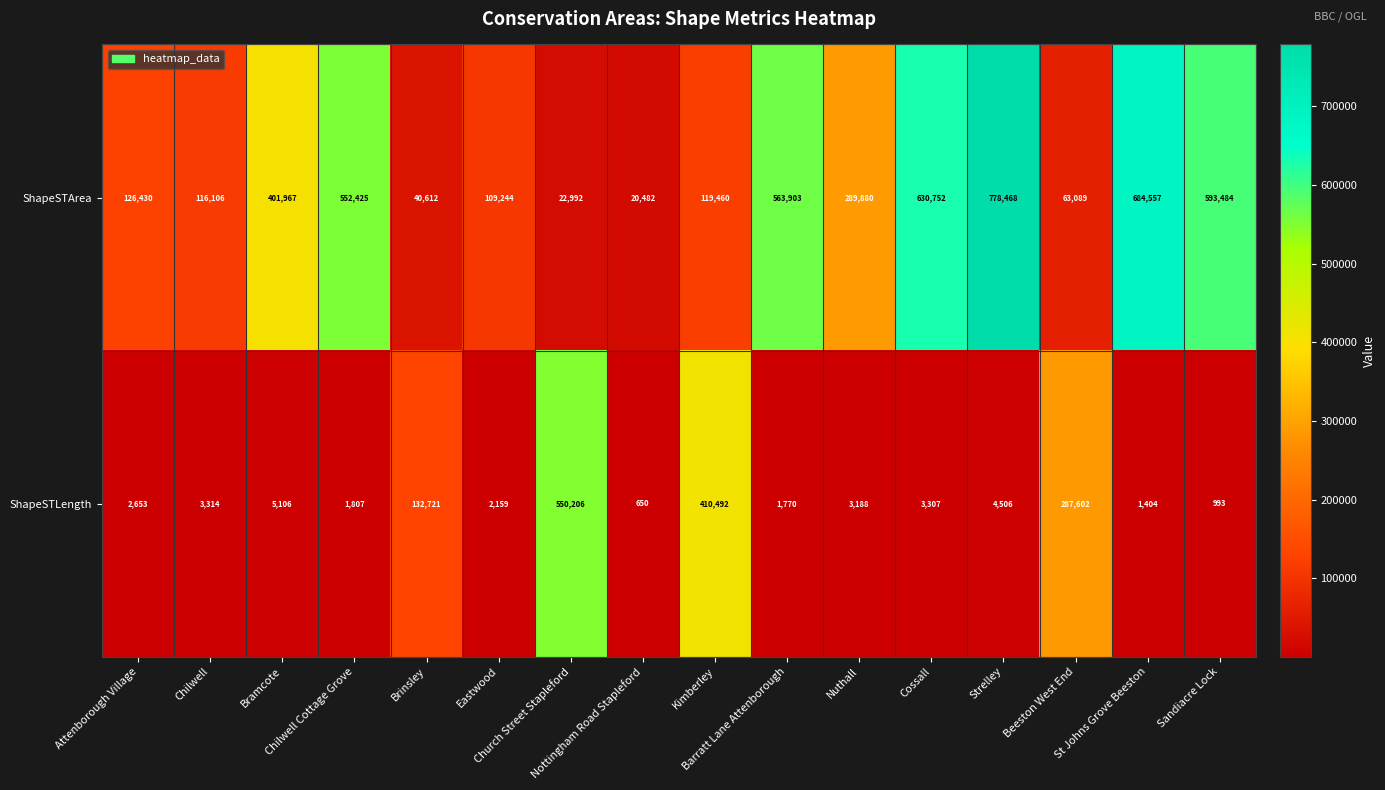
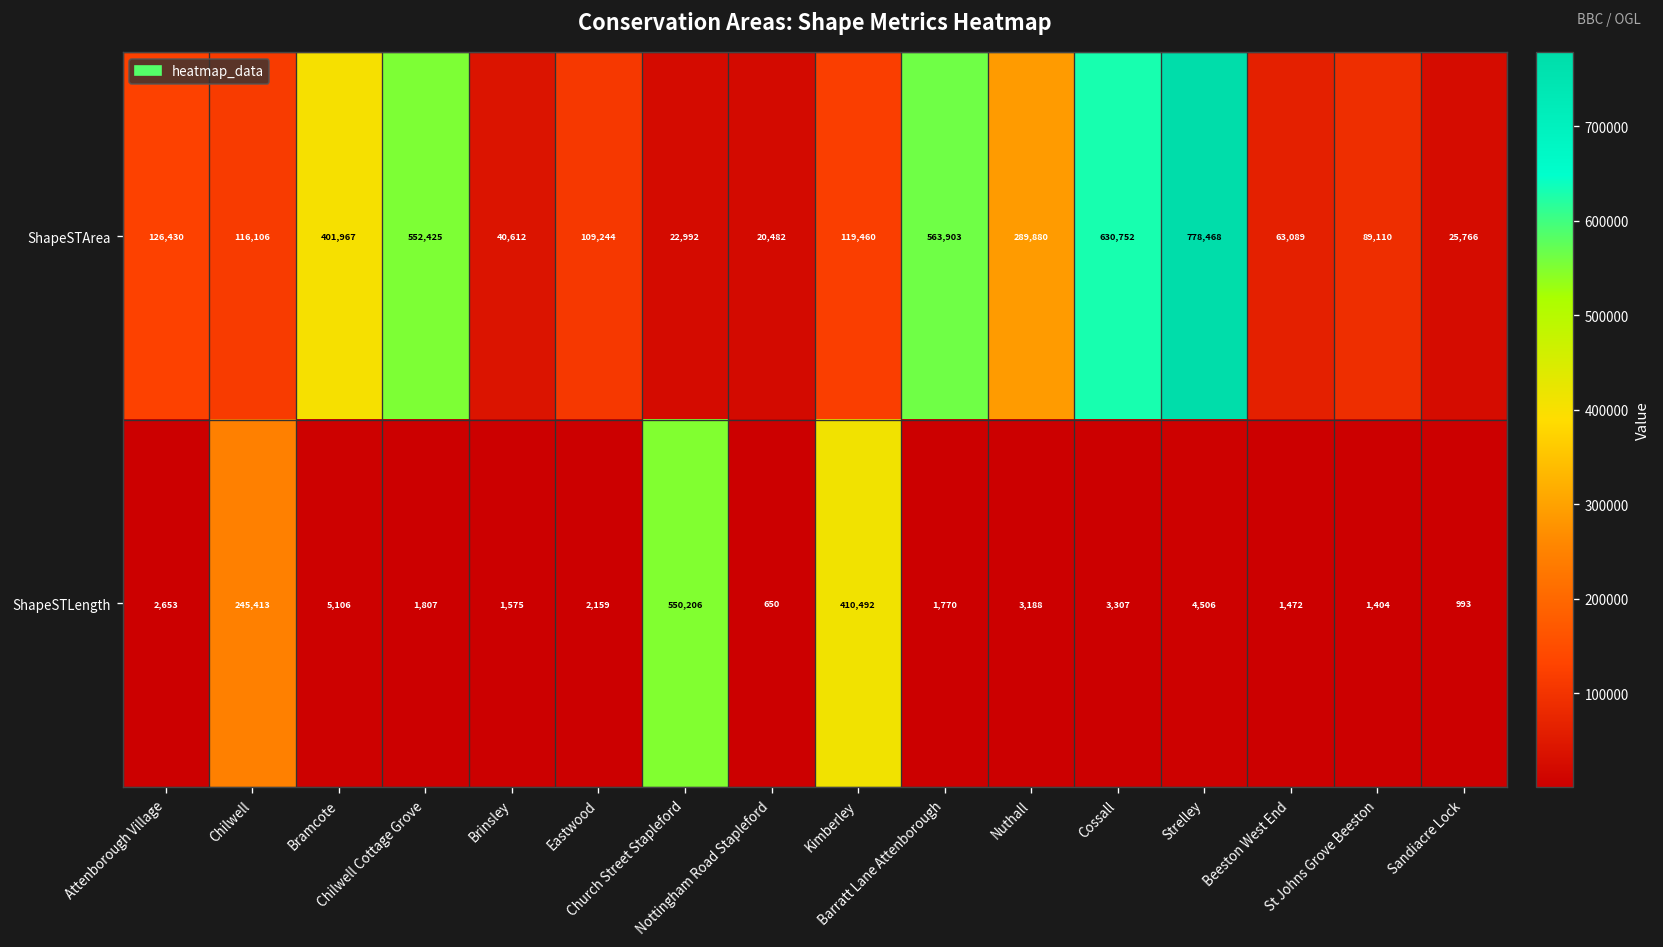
ShapeSTArea, St Johns Grove Beeston: 684,557 -> 89,110
ShapeSTArea, Sandiacre Lock: 593,484 -> 25,766
ShapeSTLength, Chilwell: 3,314 -> 245,413
ShapeSTLength, Brinsley: 132,721 -> 1,575
ShapeSTLength, Beeston West End: 287,602 -> 1,472
